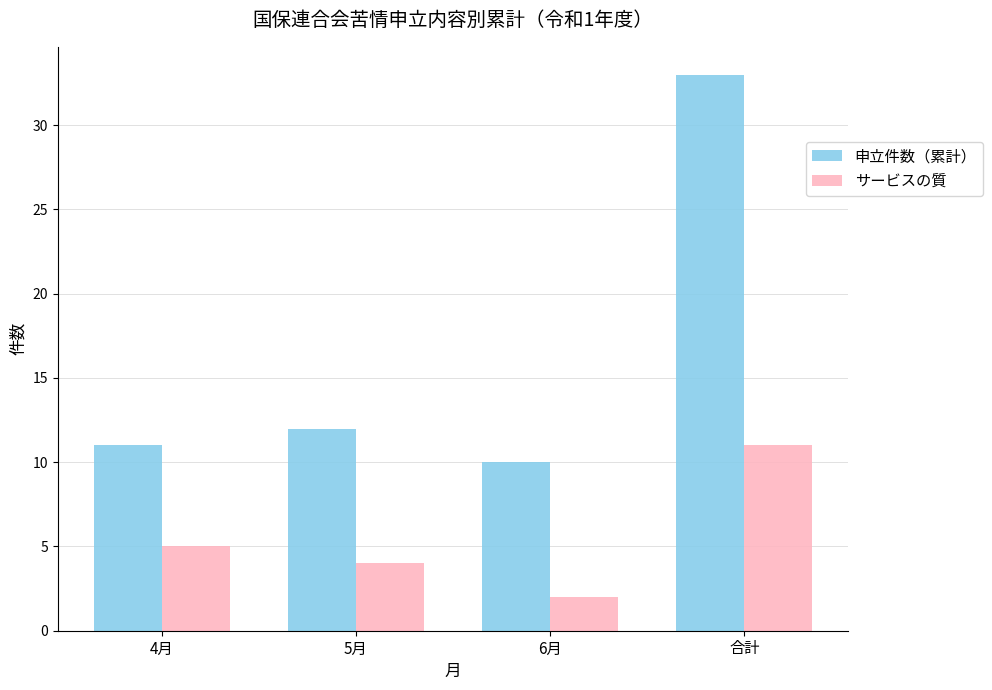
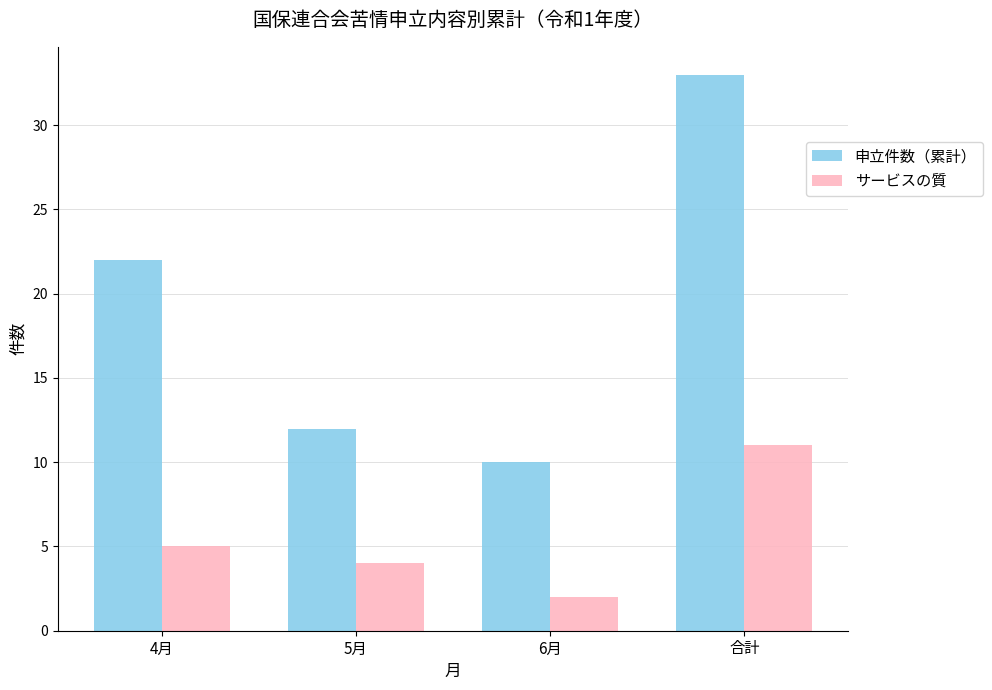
申立件数（累計）, 4月: 11 -> 22
